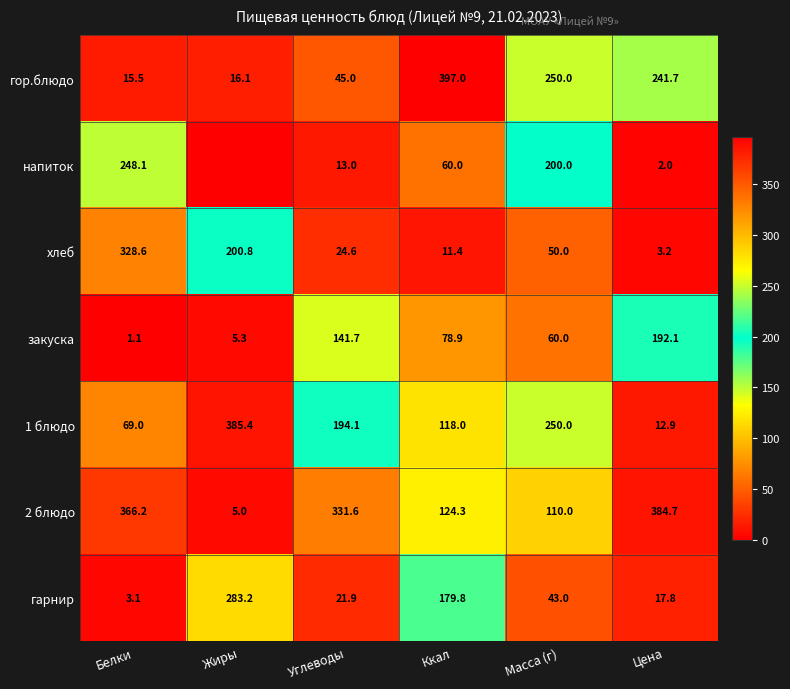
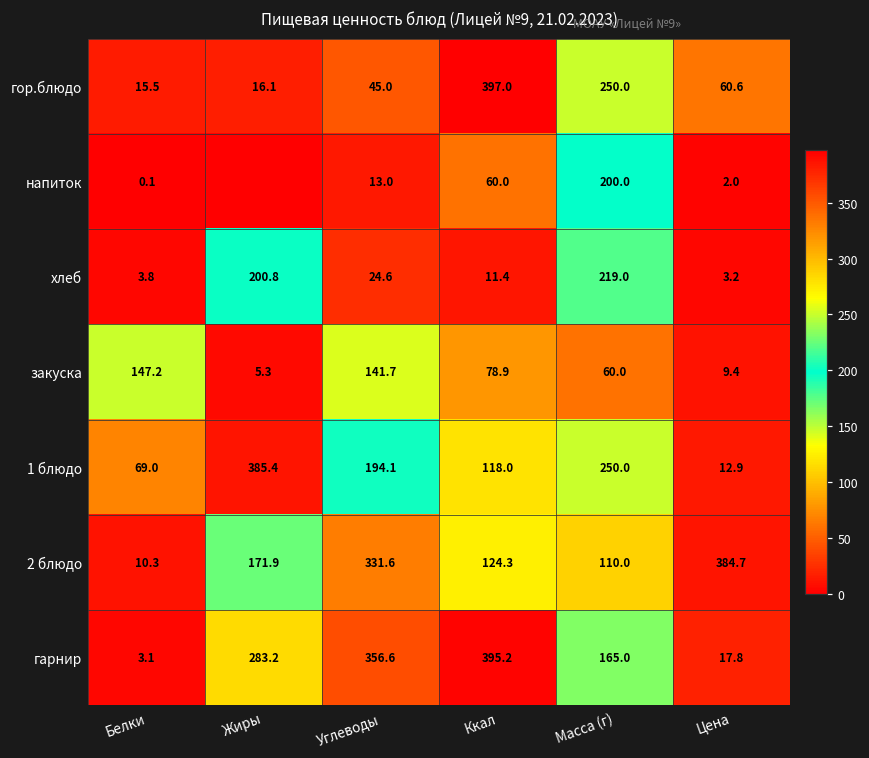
гор.блюдо, Цена: 241.7 -> 60.6
напиток, Белки: 248.1 -> 0.1
хлеб, Белки: 328.6 -> 3.8
хлеб, Масса (г): 50.0 -> 219.0
закуска, Белки: 1.1 -> 147.2
закуска, Цена: 192.1 -> 9.4
2 блюдо, Белки: 366.2 -> 10.3
2 блюдо, Жиры: 5.0 -> 171.9
гарнир, Углеводы: 21.9 -> 356.6
гарнир, Ккал: 179.8 -> 395.2
гарнир, Масса (г): 43.0 -> 165.0
